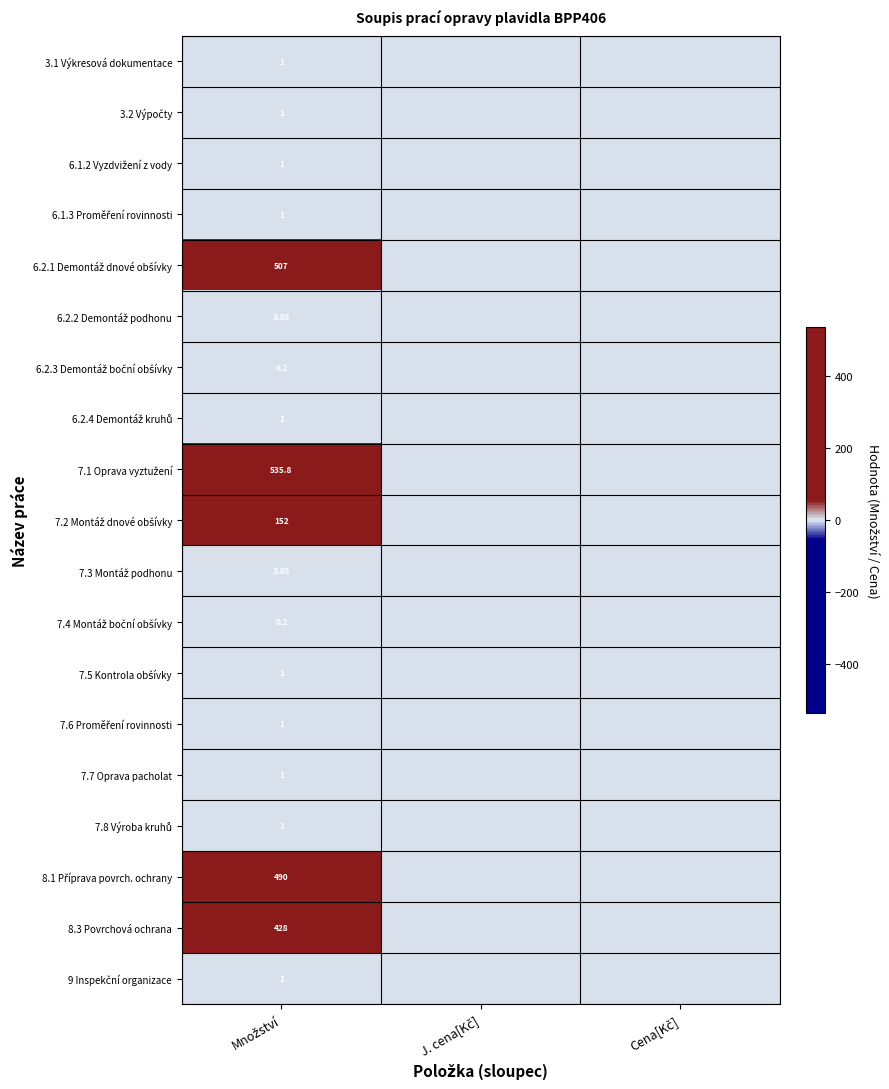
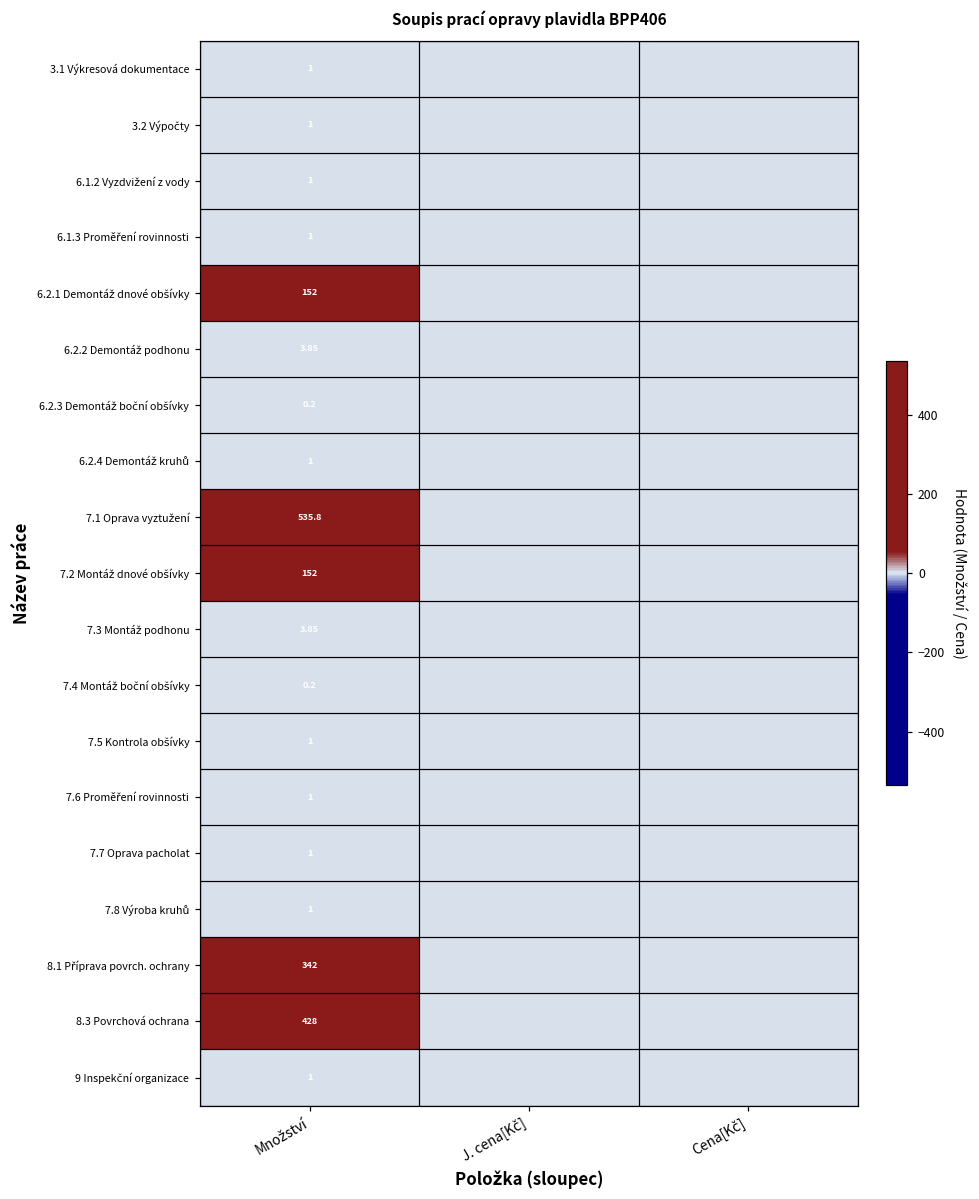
6.2.1 Demontáž dnové obšívky, Množství: 507 -> 152
8.1 Příprava povrch. ochrany, Množství: 490 -> 342
